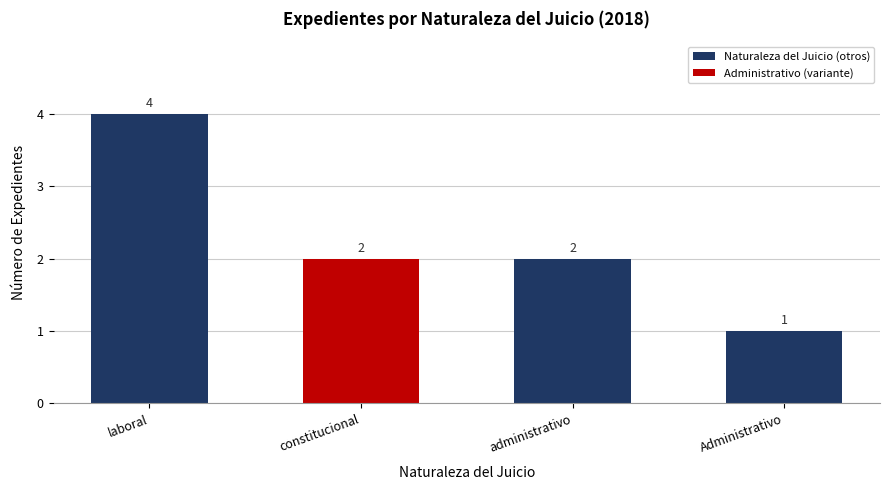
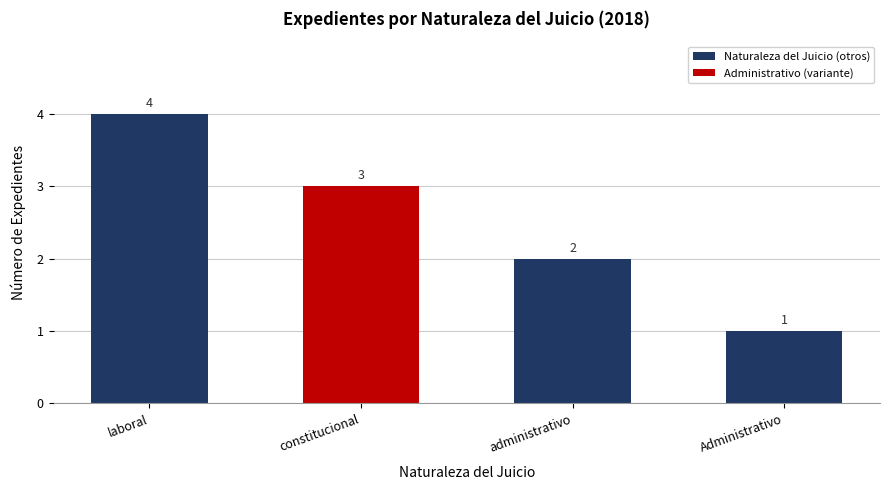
constitucional: 2 -> 3
